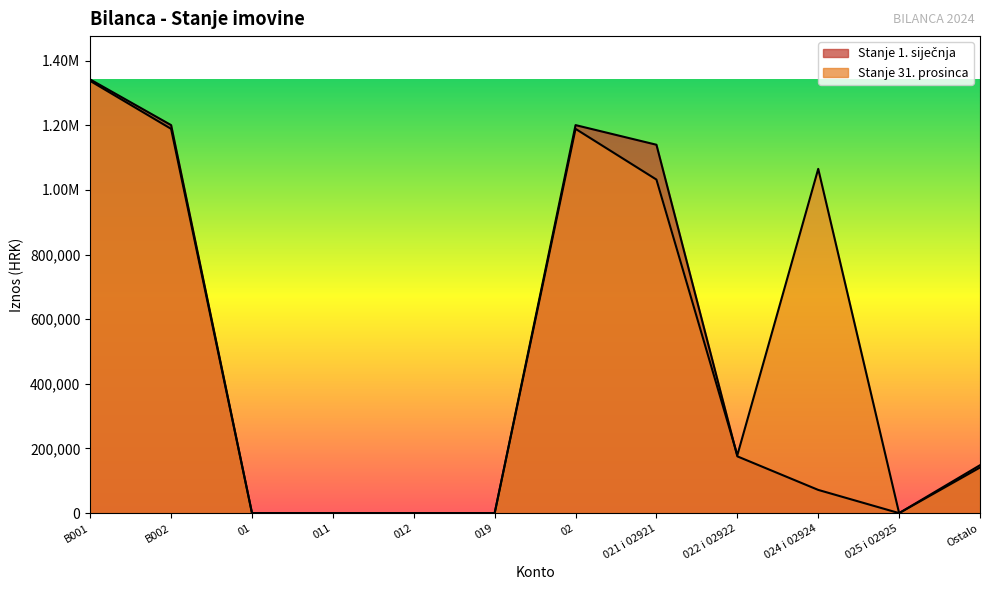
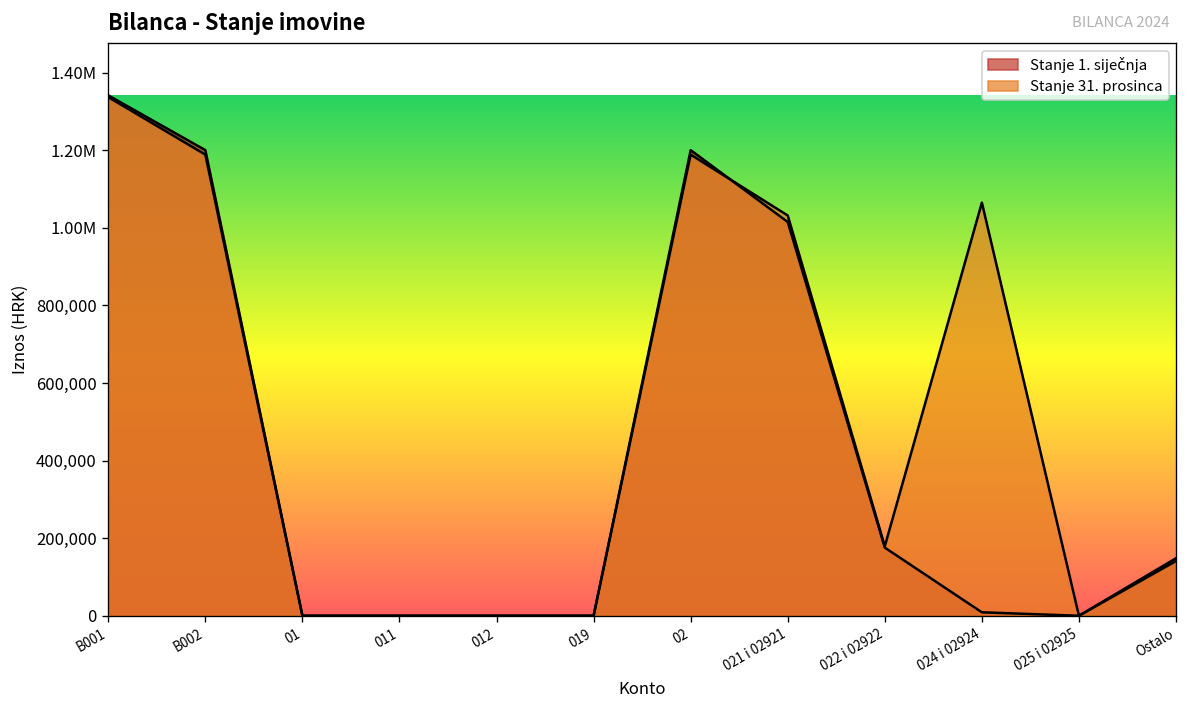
Stanje 1. siječnja, 021 i 02921: 1,140,000 -> 1,020,000
Stanje 1. siječnja, 024 i 02924: 70,000 -> 10,000
